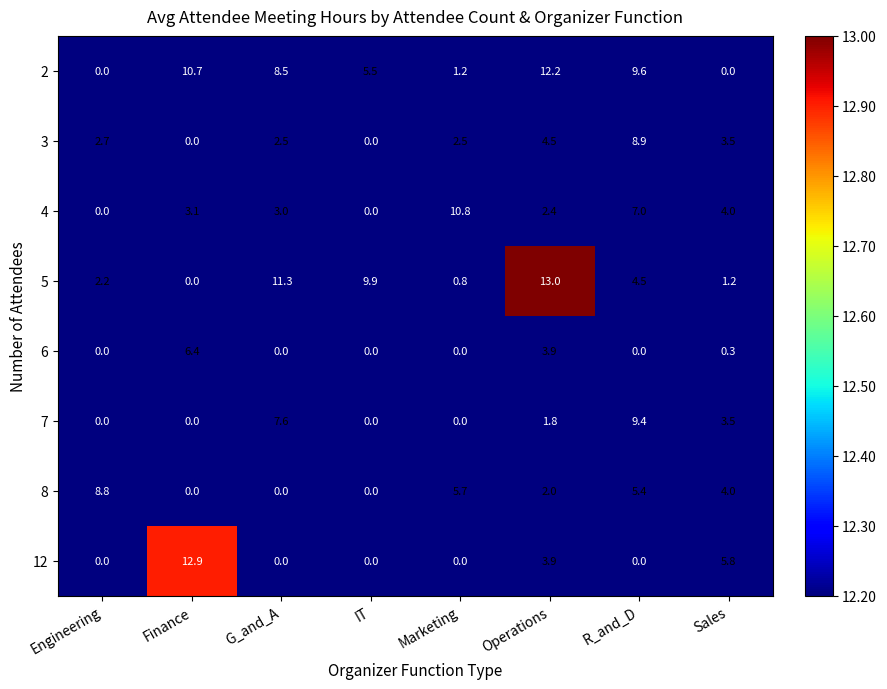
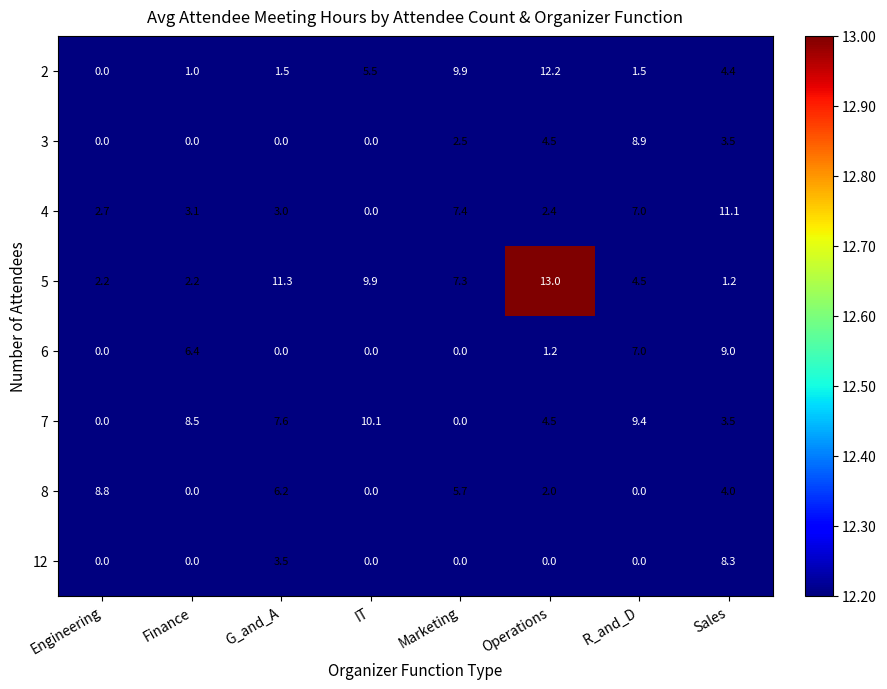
2, Finance: 10.7 -> 1.0
2, G_and_A: 8.5 -> 1.5
2, Marketing: 1.2 -> 9.9
2, R_and_D: 9.6 -> 1.5
2, Sales: 0.0 -> 4.4
3, Engineering: 2.7 -> 0.0
3, G_and_A: 2.5 -> 0.0
4, Engineering: 0.0 -> 2.7
4, Marketing: 10.8 -> 7.4
4, Sales: 4.0 -> 11.1
5, Finance: 0.0 -> 2.2
5, Marketing: 0.8 -> 7.3
6, Operations: 3.9 -> 1.2
6, R_and_D: 0.0 -> 7.0
6, Sales: 0.3 -> 9.0
7, Finance: 0.0 -> 8.5
7, IT: 0.0 -> 10.1
7, Operations: 1.8 -> 4.5
8, G_and_A: 0.0 -> 6.2
8, R_and_D: 5.4 -> 0.0
12, Finance: 12.9 -> 0.0
12, G_and_A: 0.0 -> 3.5
12, Operations: 3.9 -> 0.0
12, Sales: 5.8 -> 8.3
